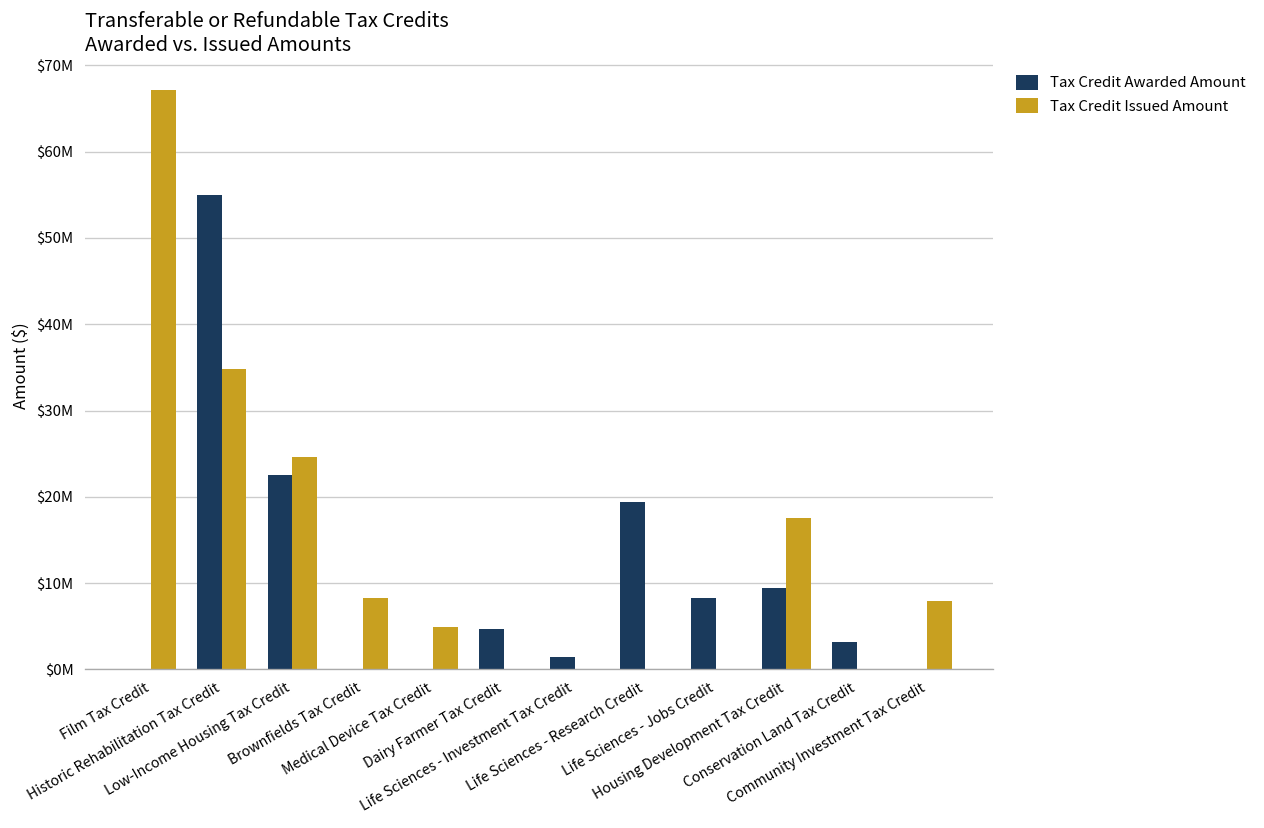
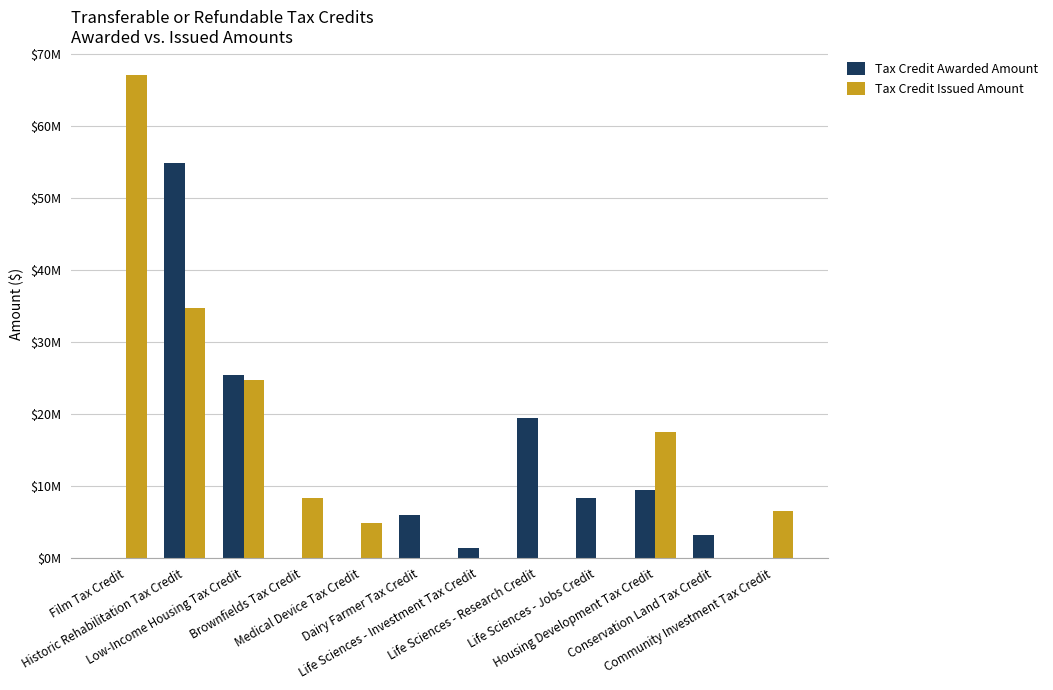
Tax Credit Awarded Amount, Low-Income Housing Tax Credit: $23000000 -> $25000000
Tax Credit Awarded Amount, Dairy Farmer Tax Credit: $5000000 -> $6000000
Tax Credit Issued Amount, Community Investment Tax Credit: $8000000 -> $7000000
